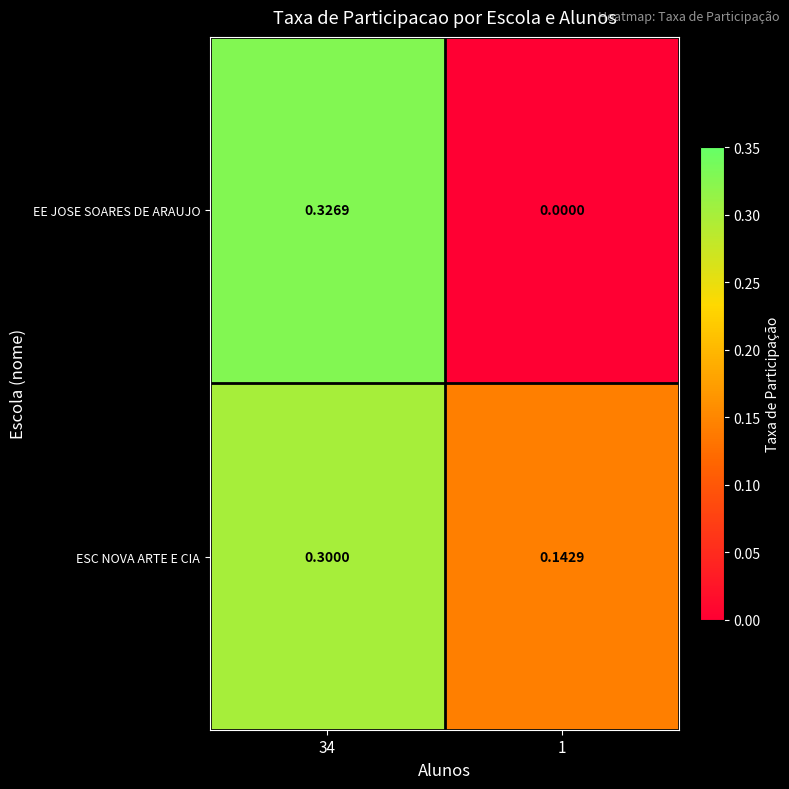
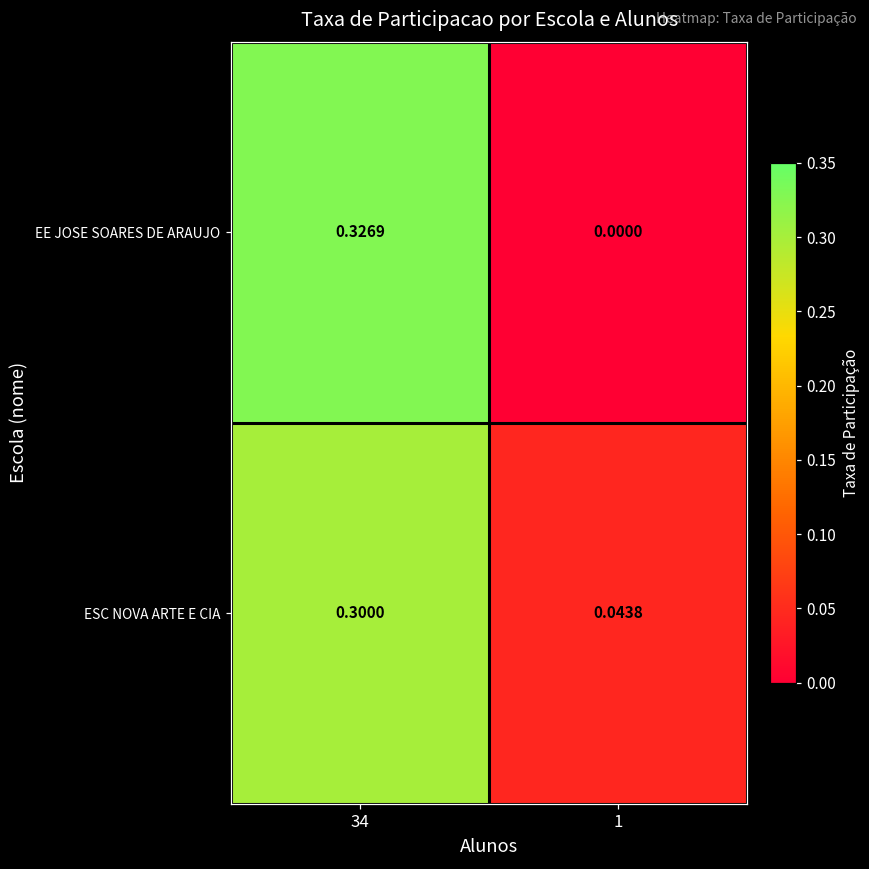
ESC NOVA ARTE E CIA, 1: 0.1429 -> 0.0438
